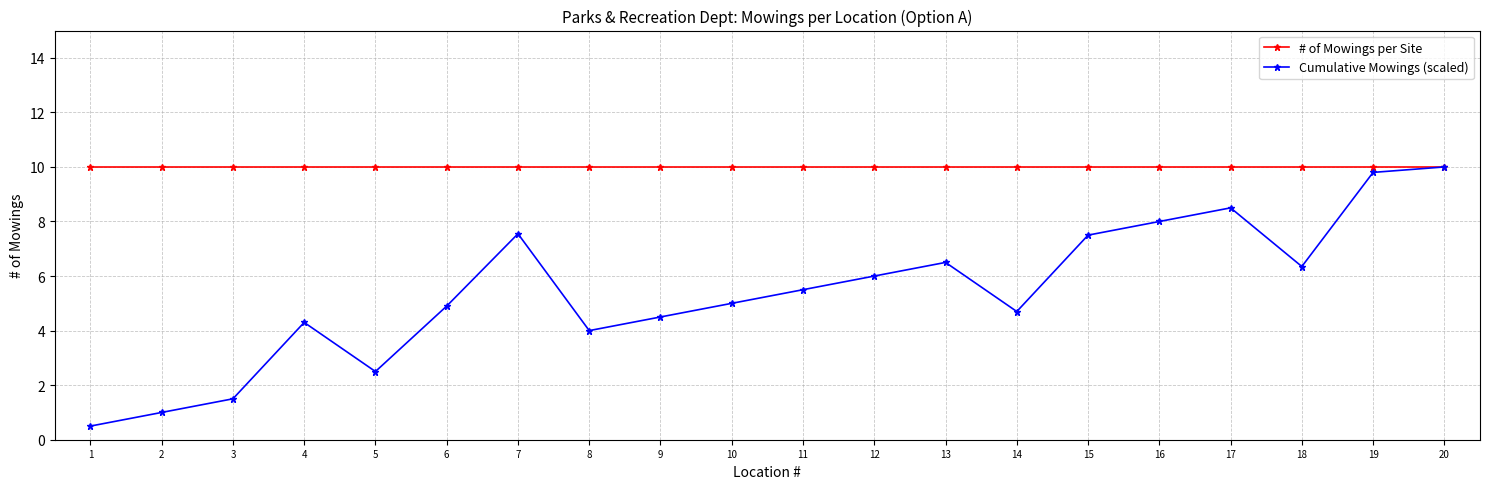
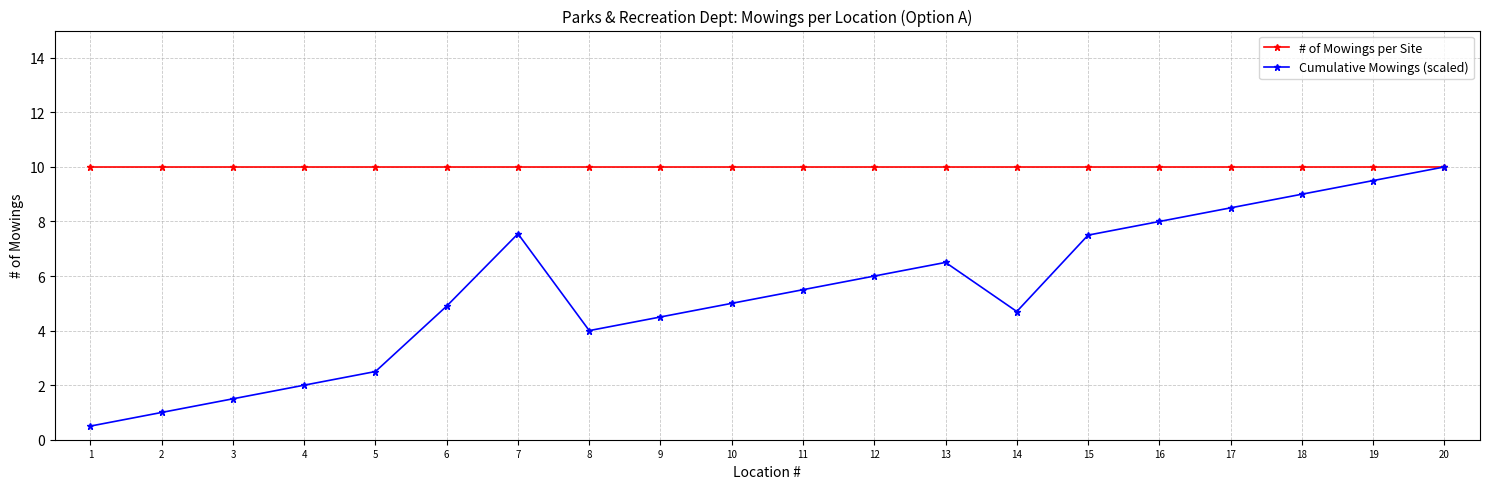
Cumulative Mowings (scaled), 4: 4.3 -> 2.0
Cumulative Mowings (scaled), 18: 6.4 -> 9.0
Cumulative Mowings (scaled), 19: 9.8 -> 9.5
